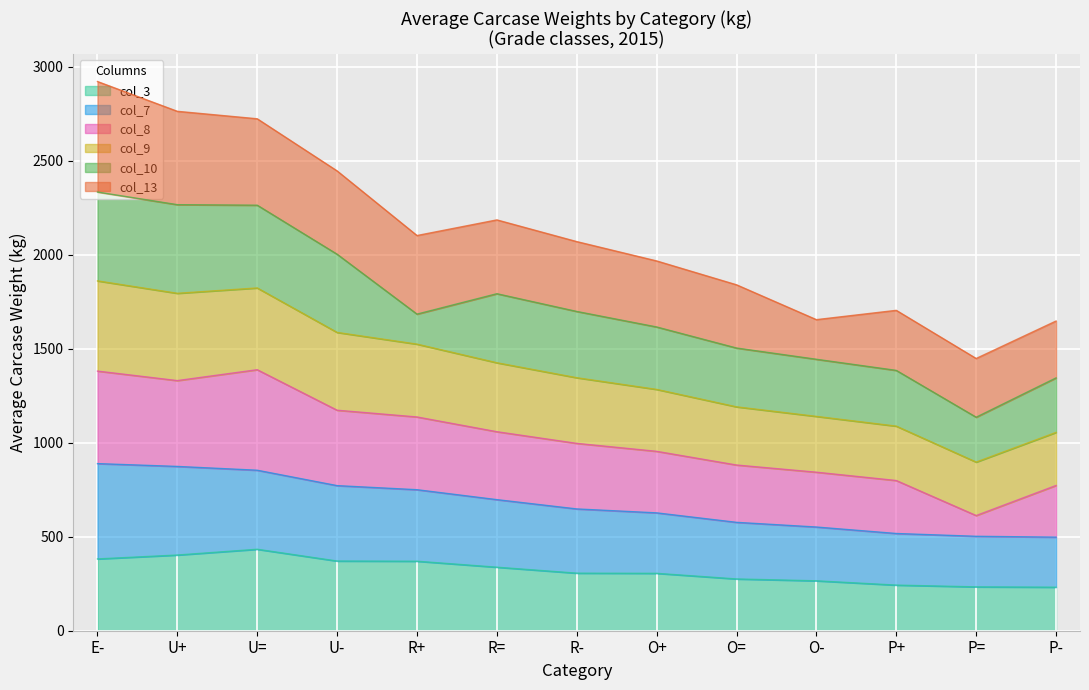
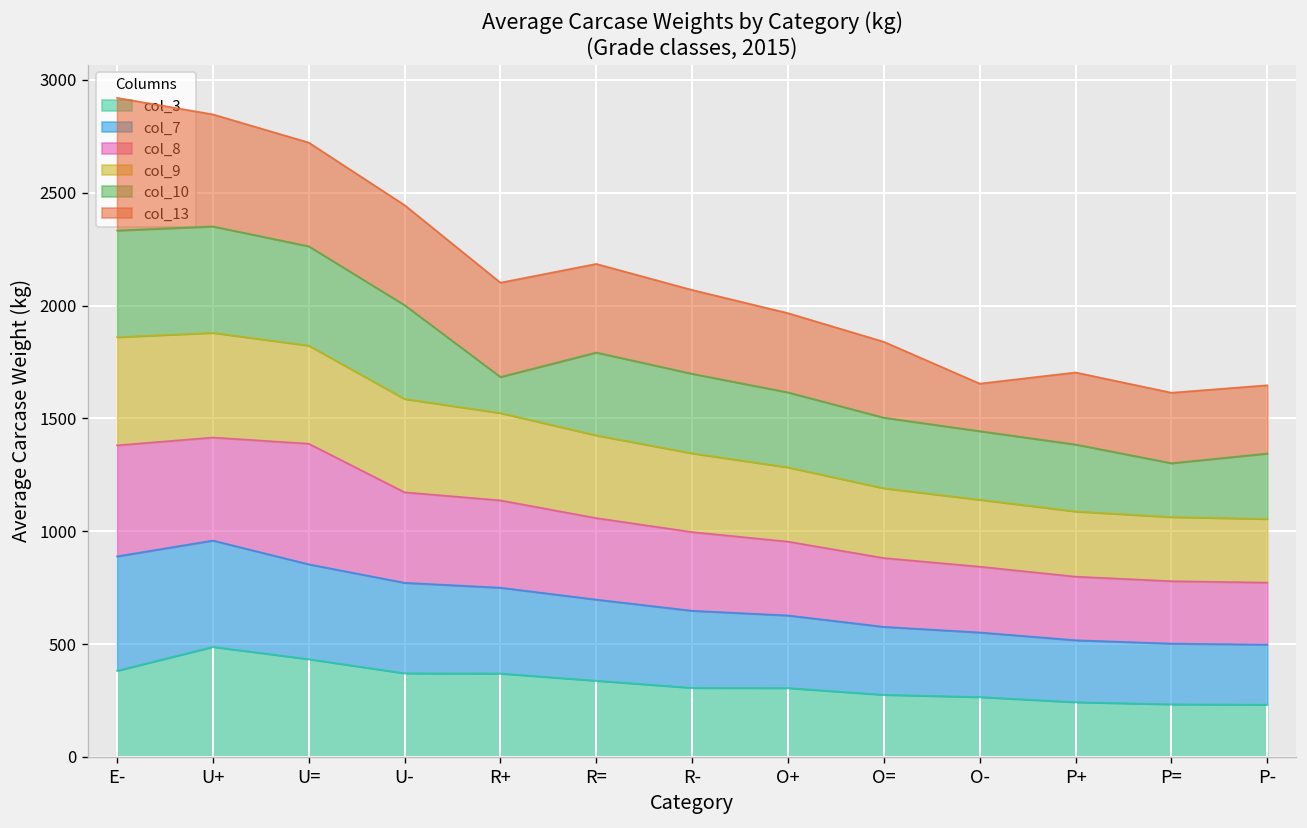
col_3, U+: 400 -> 490
col_8, P=: 110 -> 280
